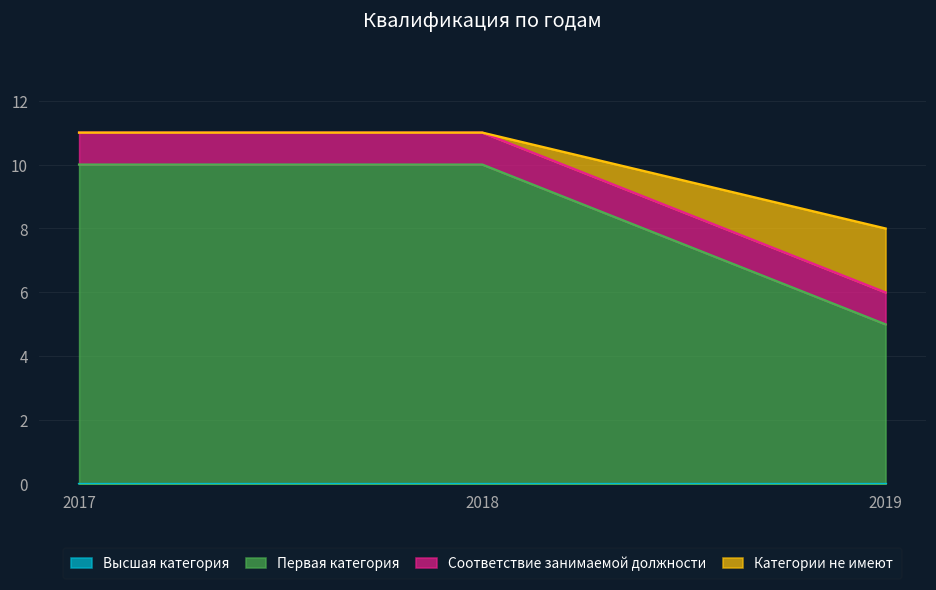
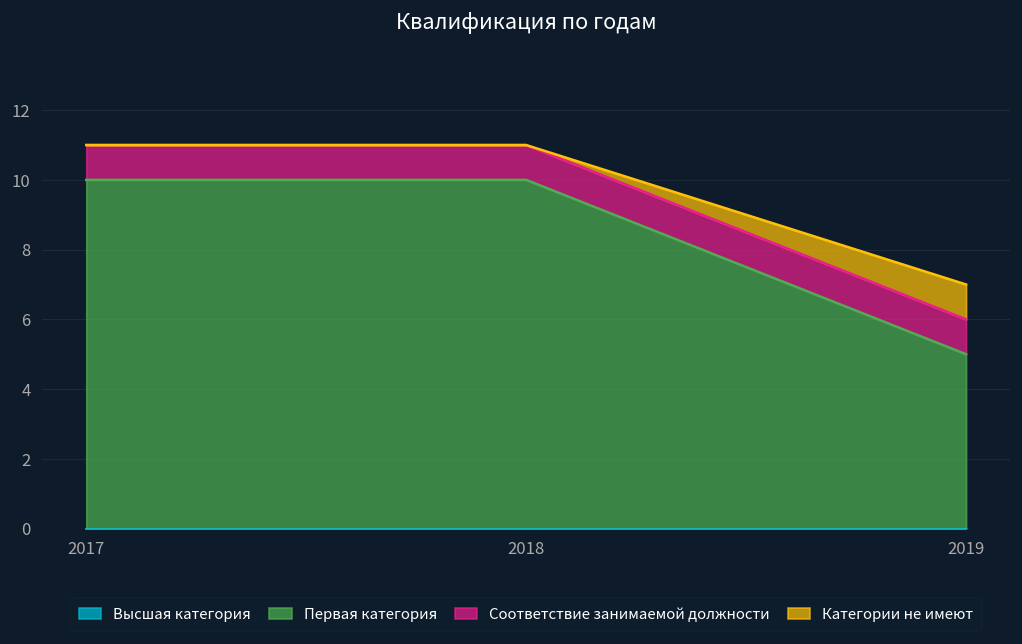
Категории не имеют, 2019: 2 -> 1
